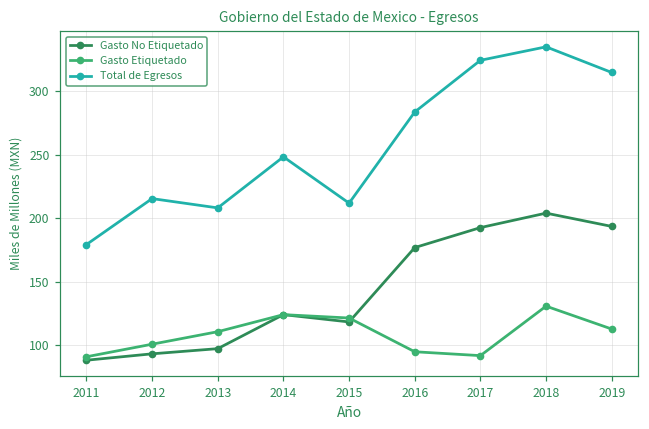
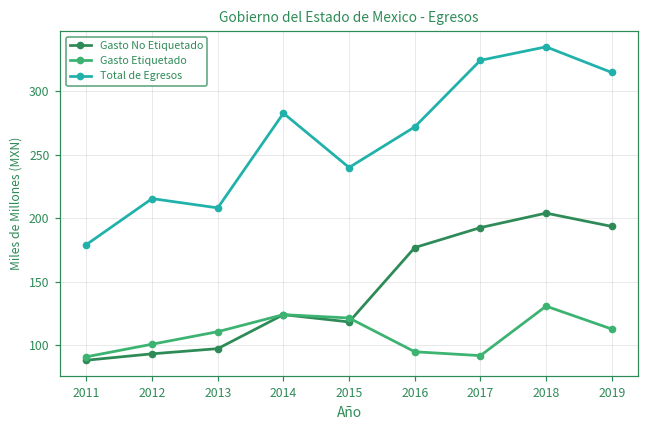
Total de Egresos, 2014: 249 -> 283
Total de Egresos, 2015: 212 -> 240
Total de Egresos, 2016: 284 -> 272
